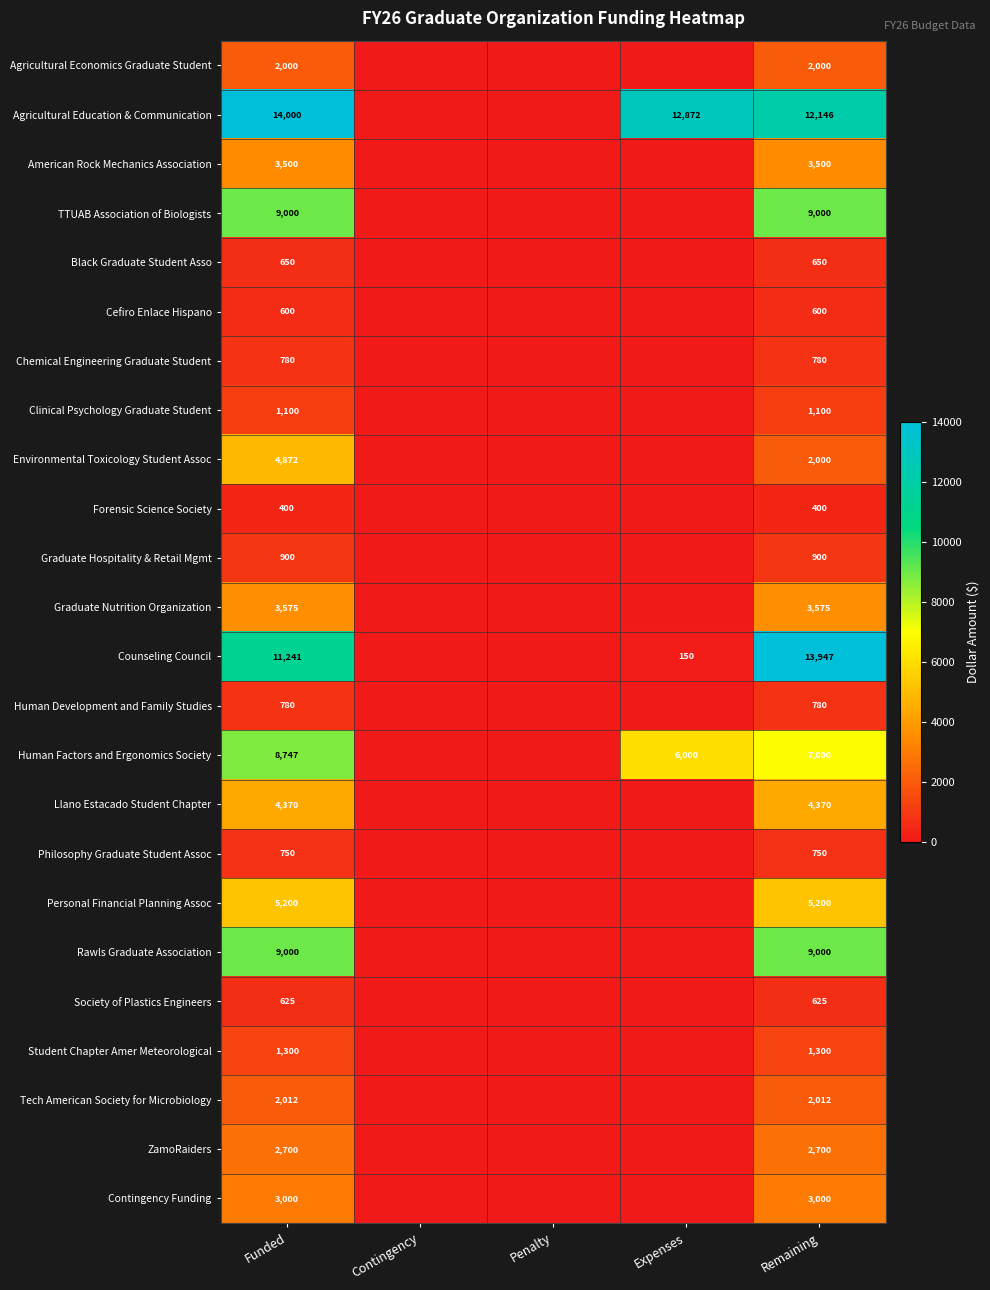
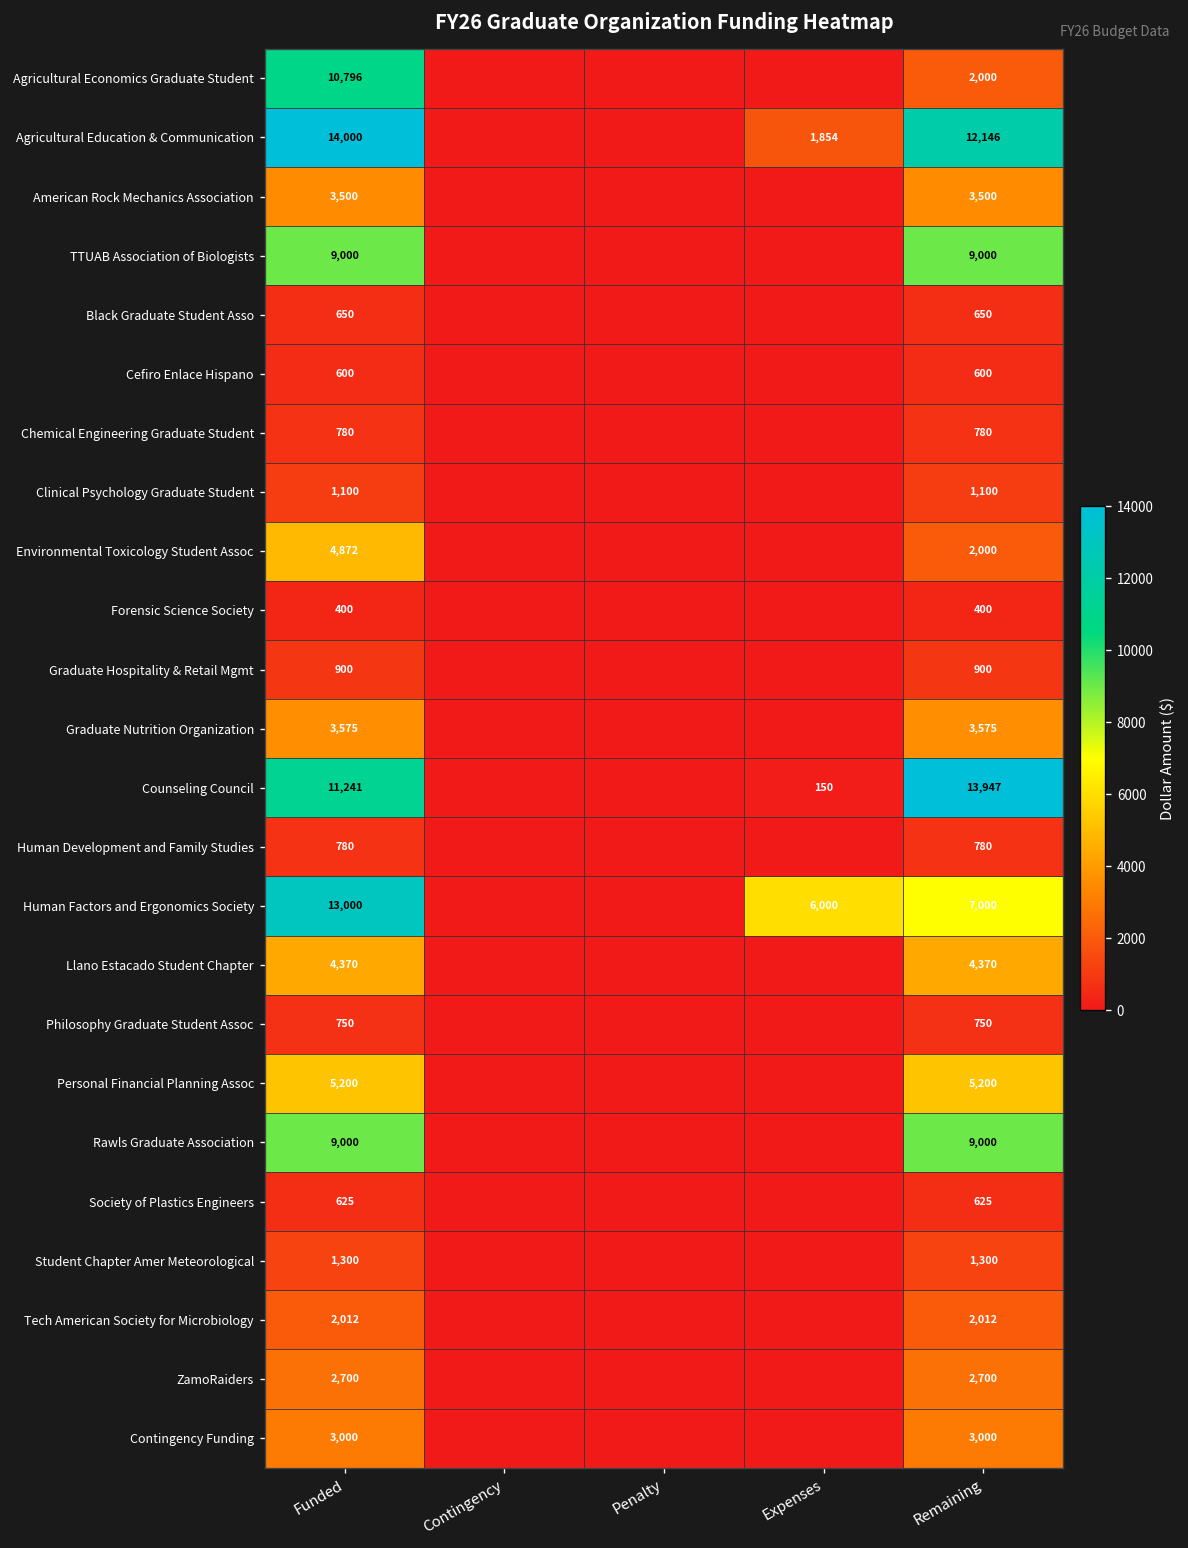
Agricultural Economics Graduate Student, Funded: 2,000 -> 10,796
Agricultural Education & Communication, Expenses: 12,872 -> 1,854
Human Factors and Ergonomics Society, Funded: 8,747 -> 13,000
